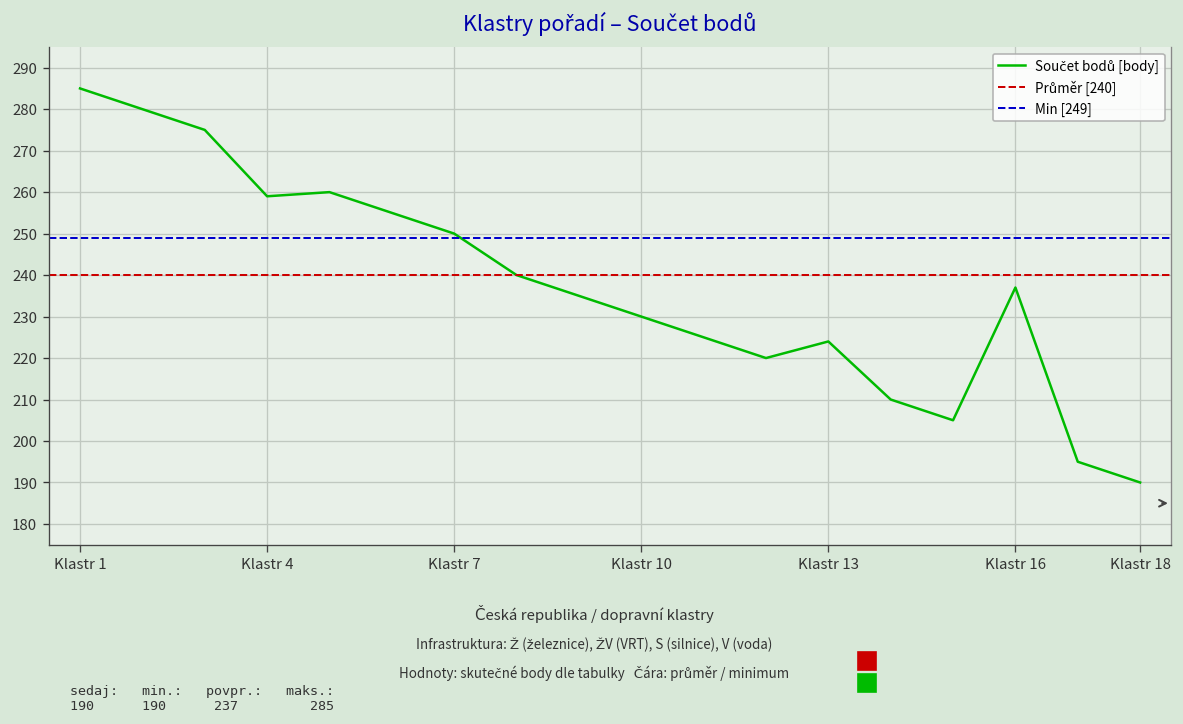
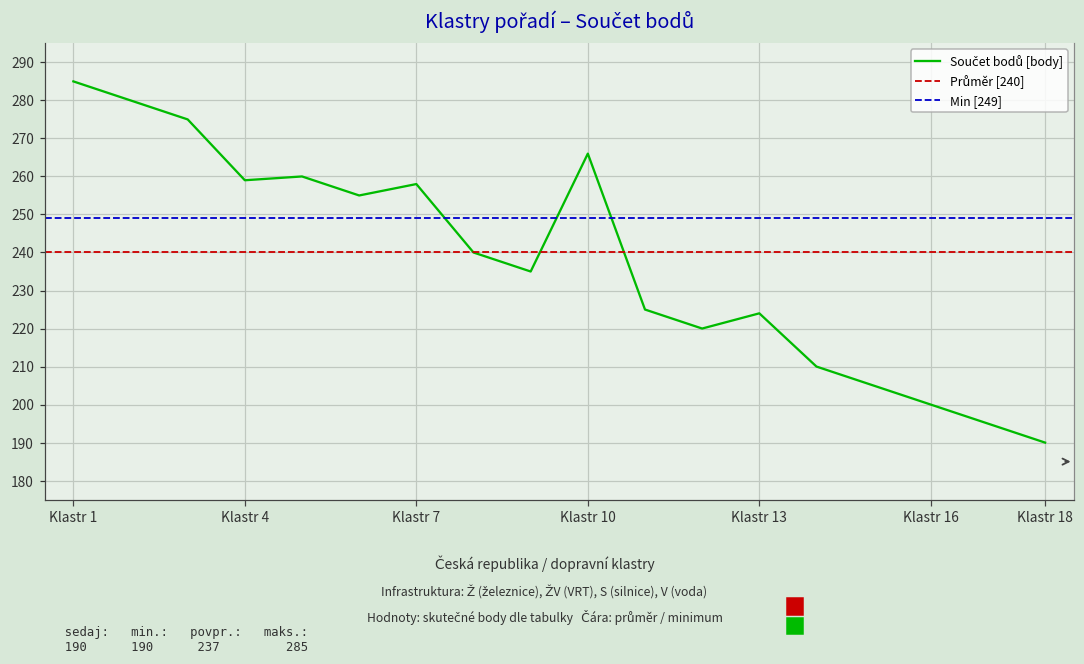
Klastr 7: 250 -> 258
Klastr 10: 230 -> 266
Klastr 16: 237 -> 200
